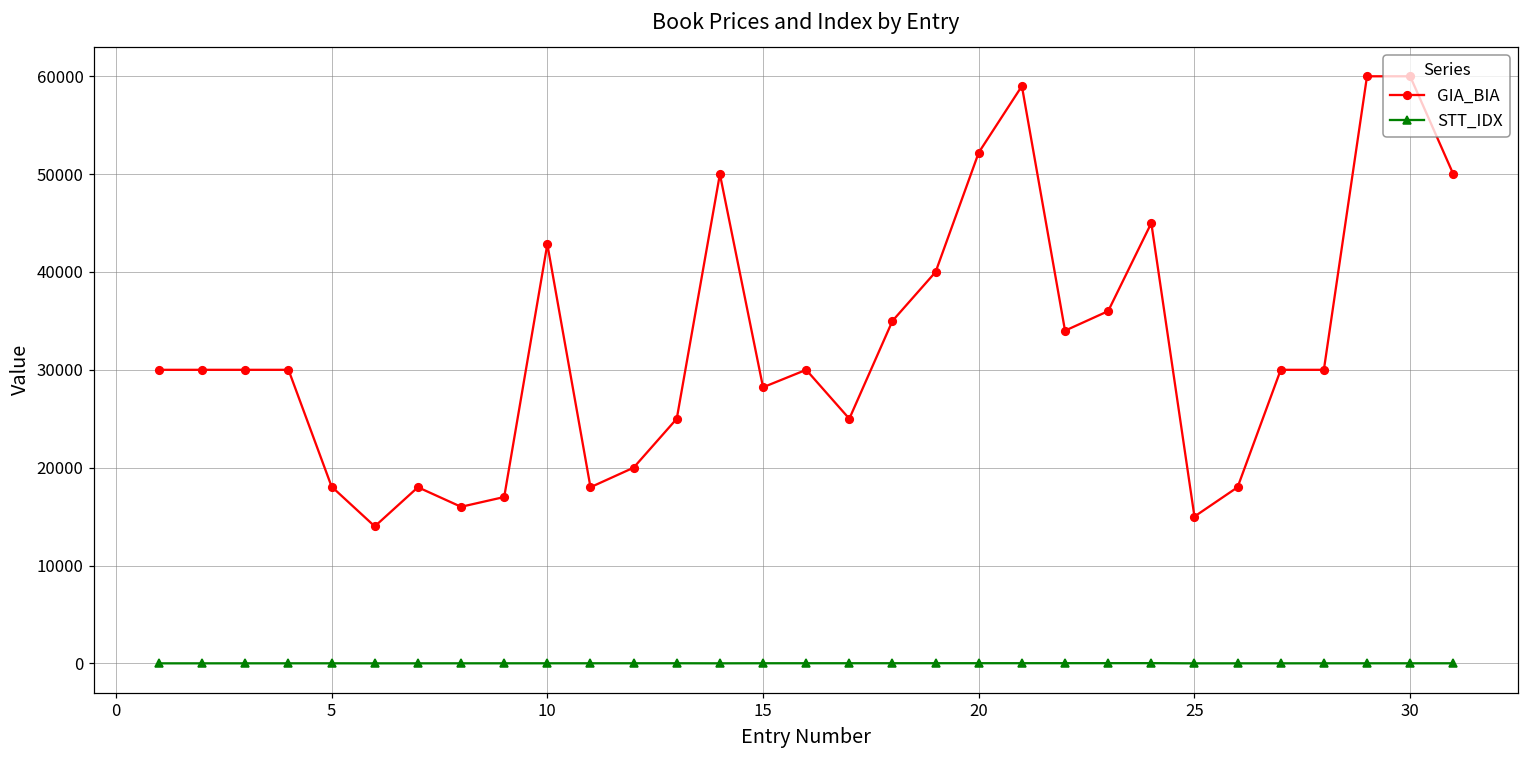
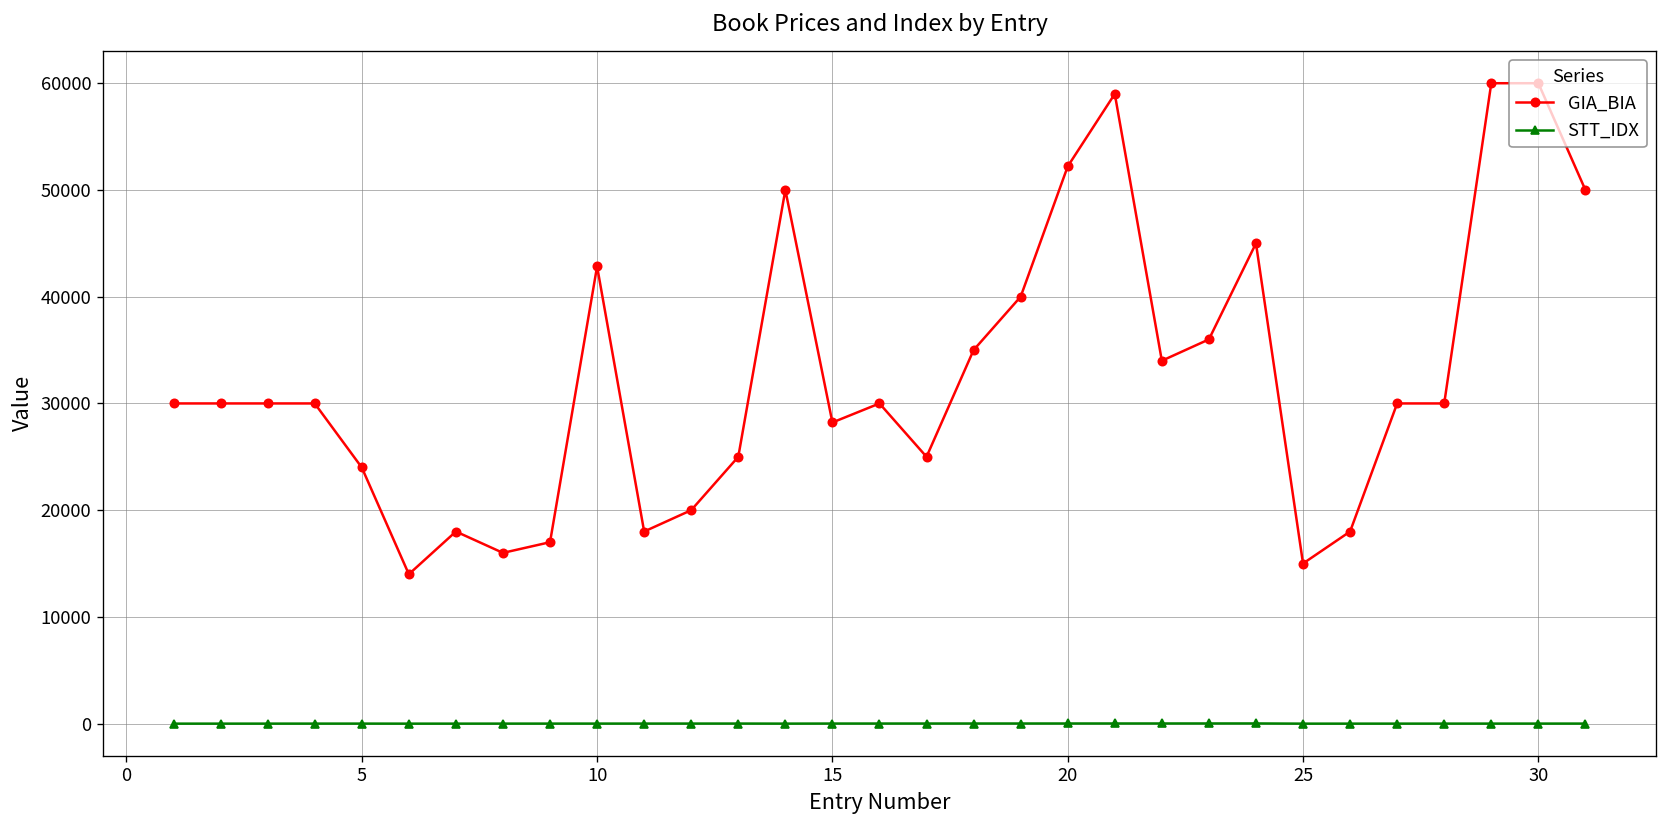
GIA_BIA, 5: 18000 -> 24000
